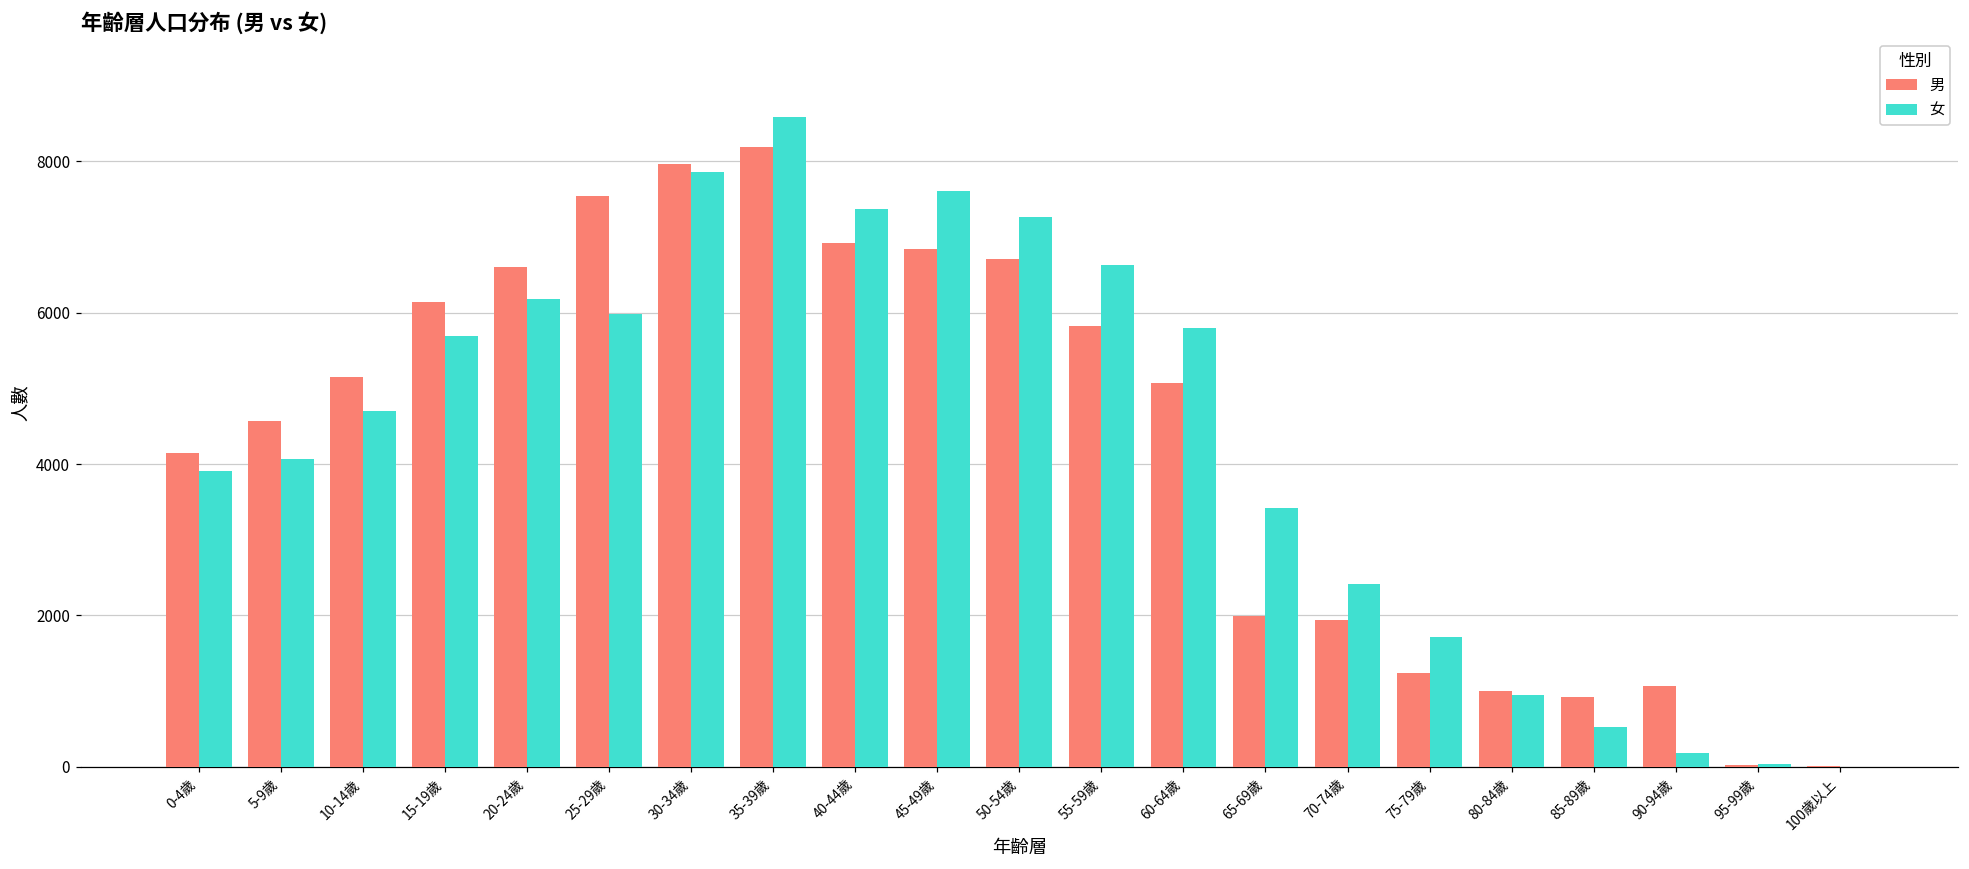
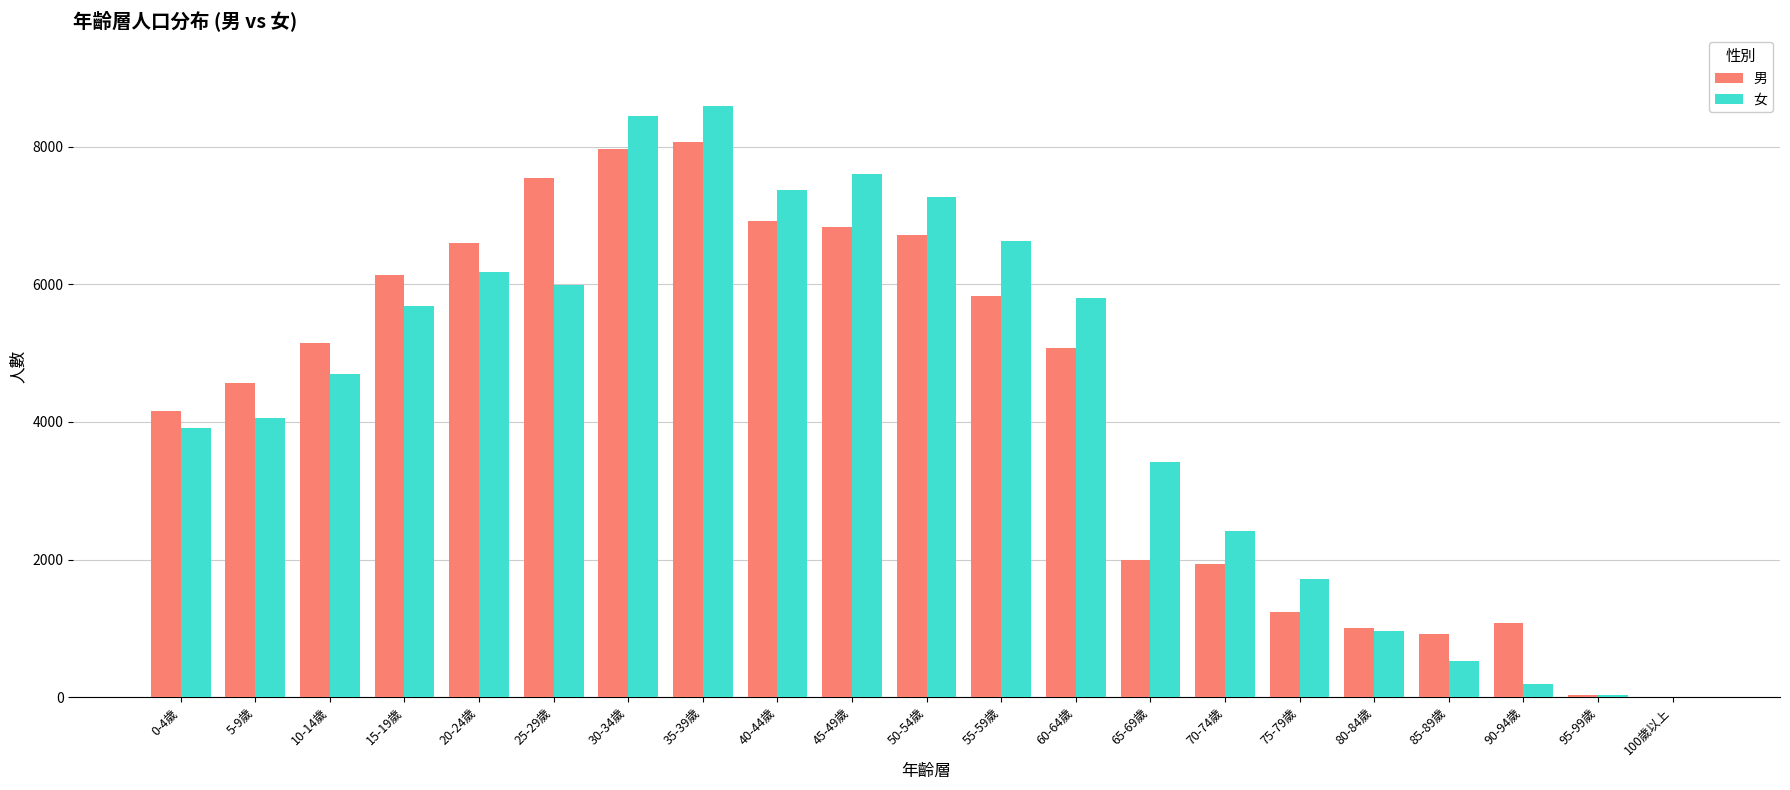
女, 30-34歲: 7900 -> 8400
男, 35-39歲: 8200 -> 8100
